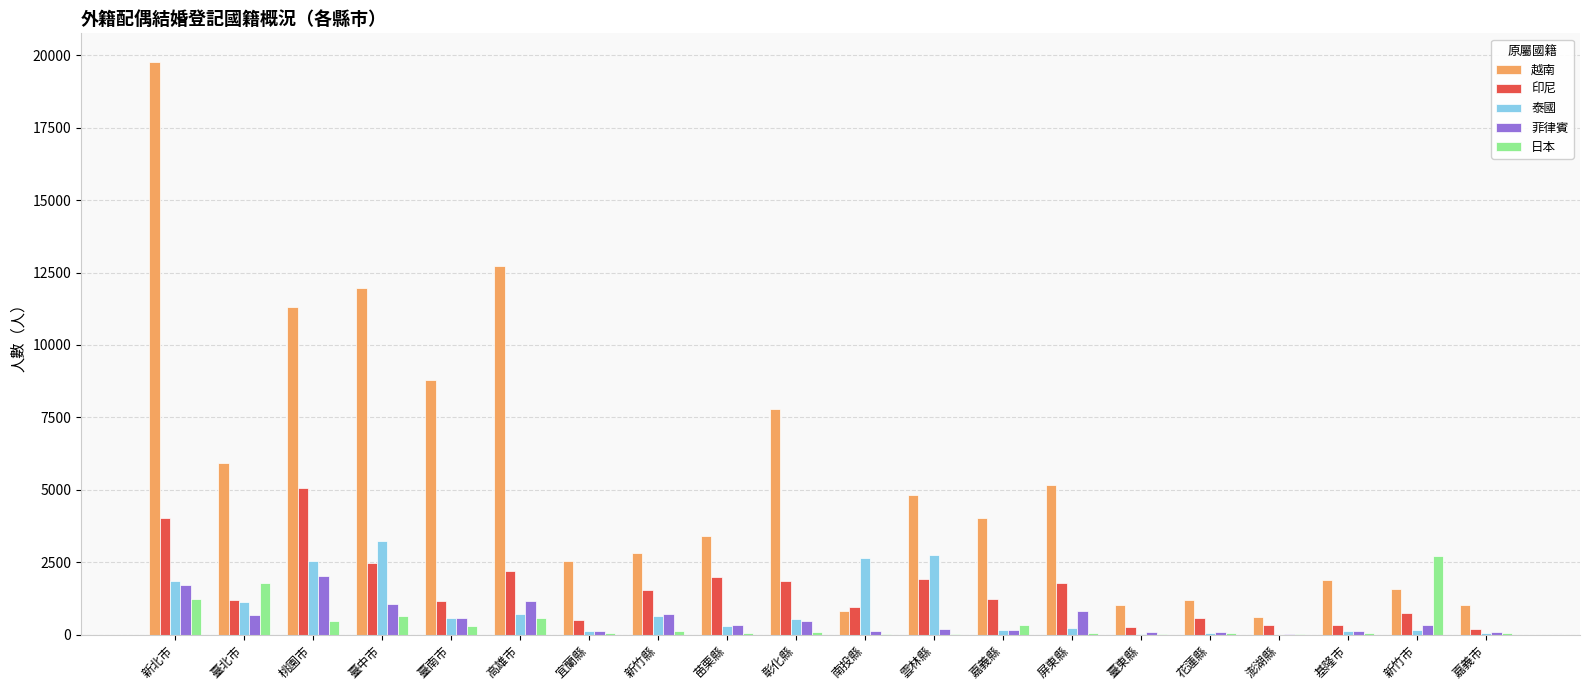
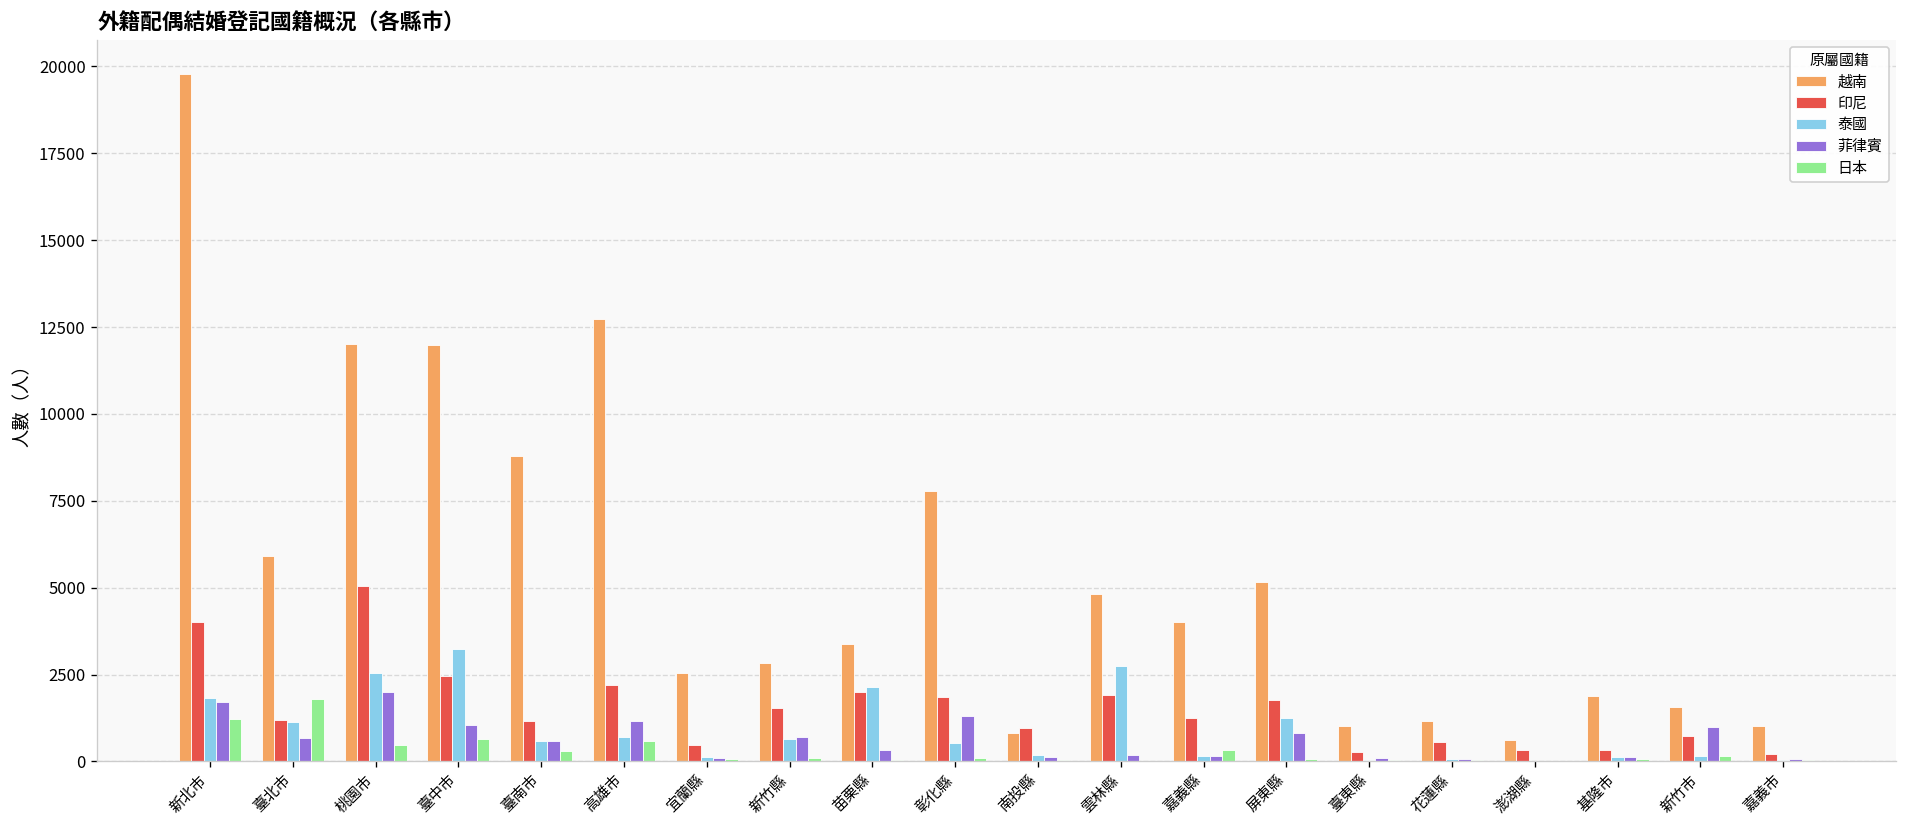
越南, 桃園市: 11300 -> 12000
泰國, 苗栗縣: 300 -> 2100
菲律賓, 彰化縣: 500 -> 1300
泰國, 南投縣: 2600 -> 200
泰國, 屏東縣: 200 -> 1300
菲律賓, 新竹市: 300 -> 1000
日本, 新竹市: 2700 -> 200
